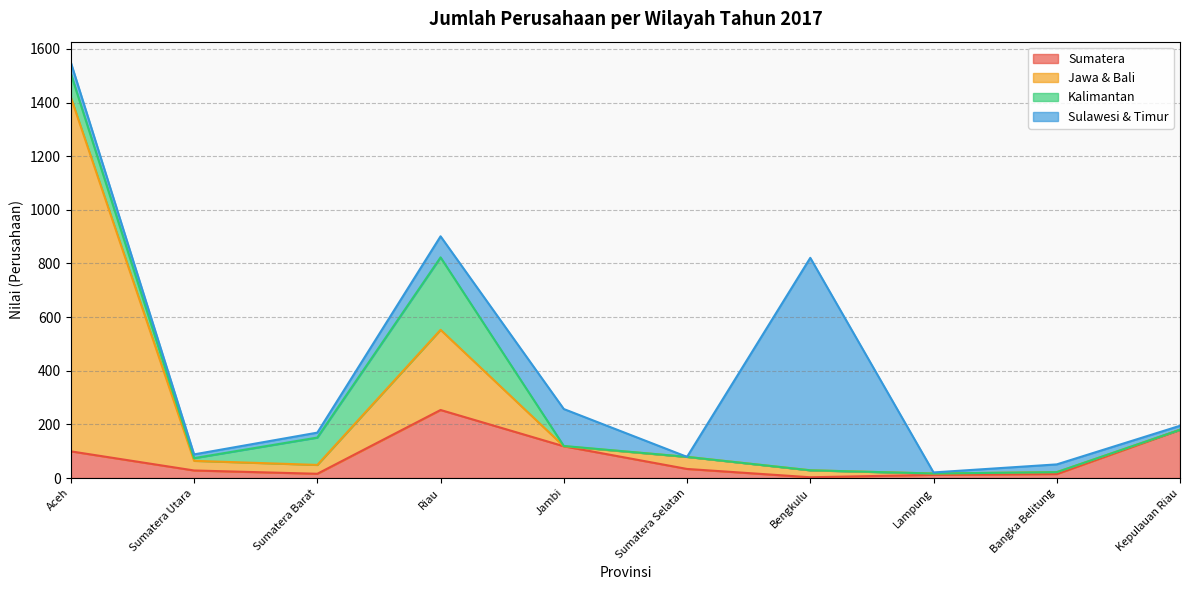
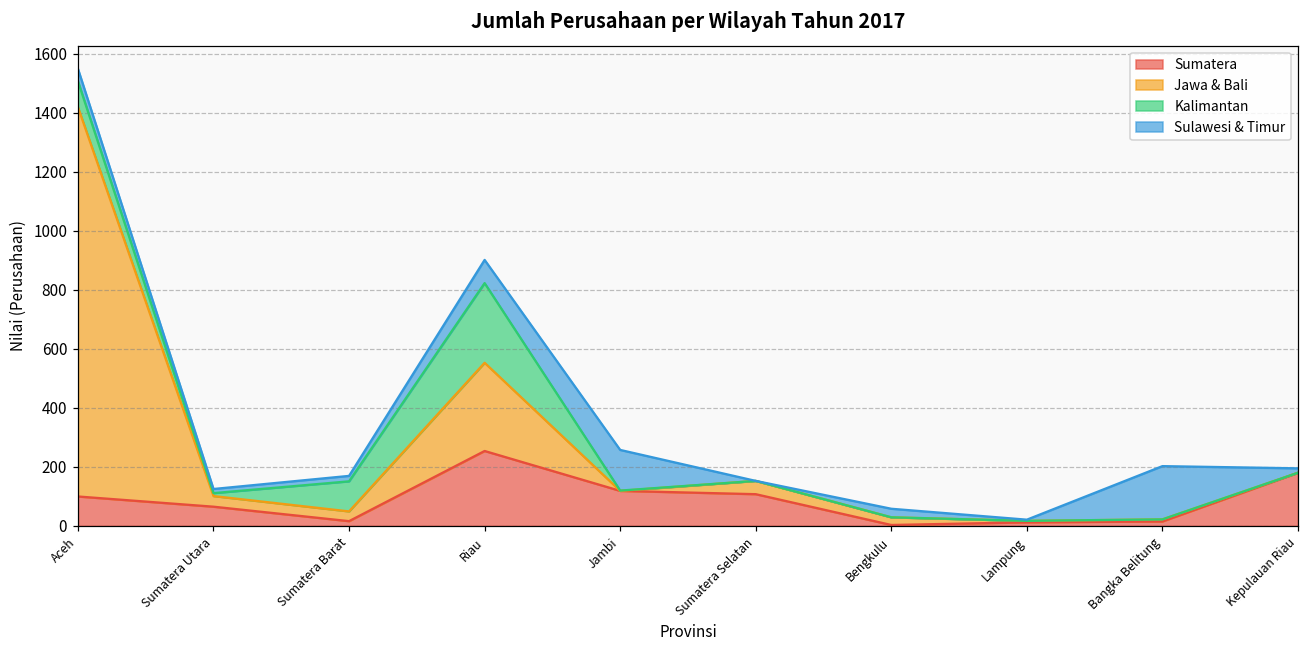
Sumatera, Sumatera Utara: 30 -> 70
Sumatera, Sumatera Selatan: 30 -> 110
Sulawesi & Timur, Bengkulu: 790 -> 30
Sulawesi & Timur, Bangka Belitung: 30 -> 180
